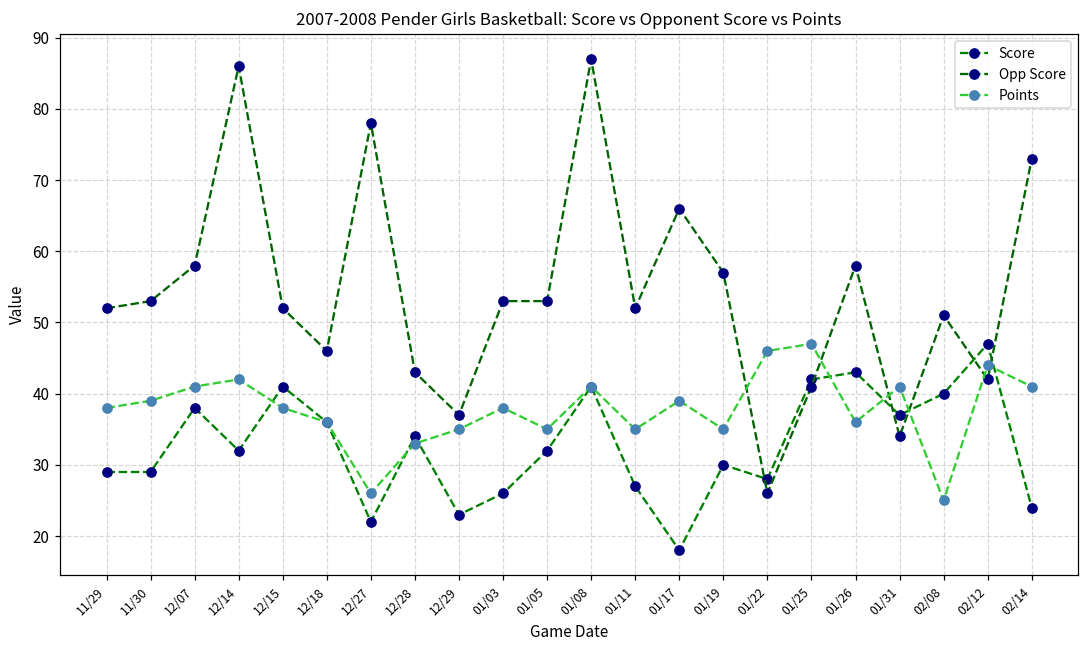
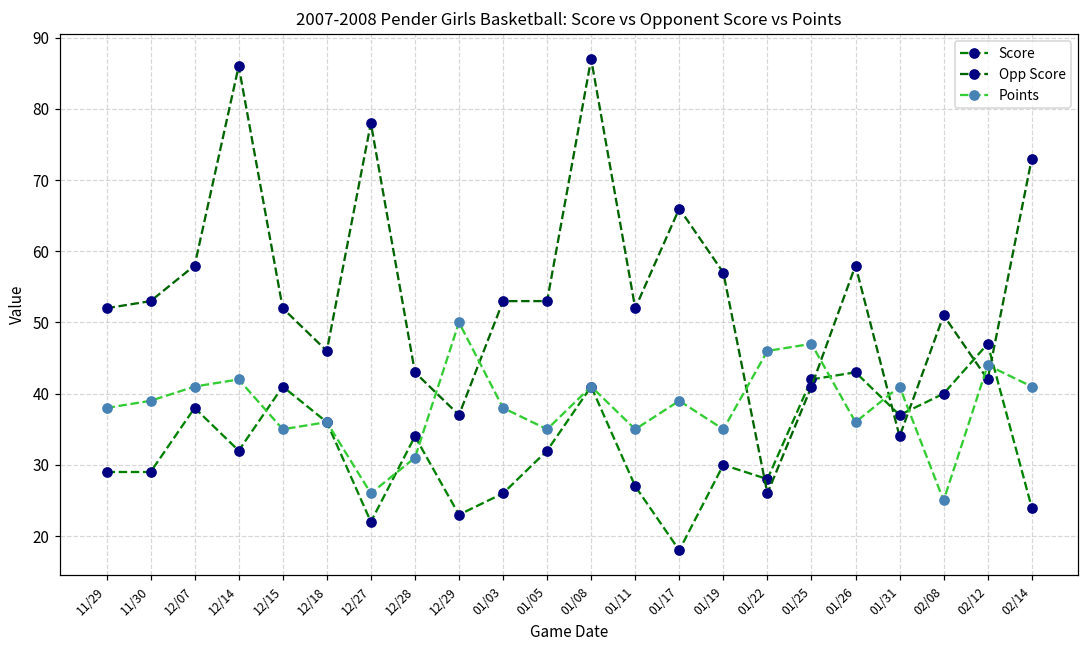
Points, 12/15: 38 -> 35
Points, 12/28: 33 -> 31
Points, 12/29: 35 -> 50
